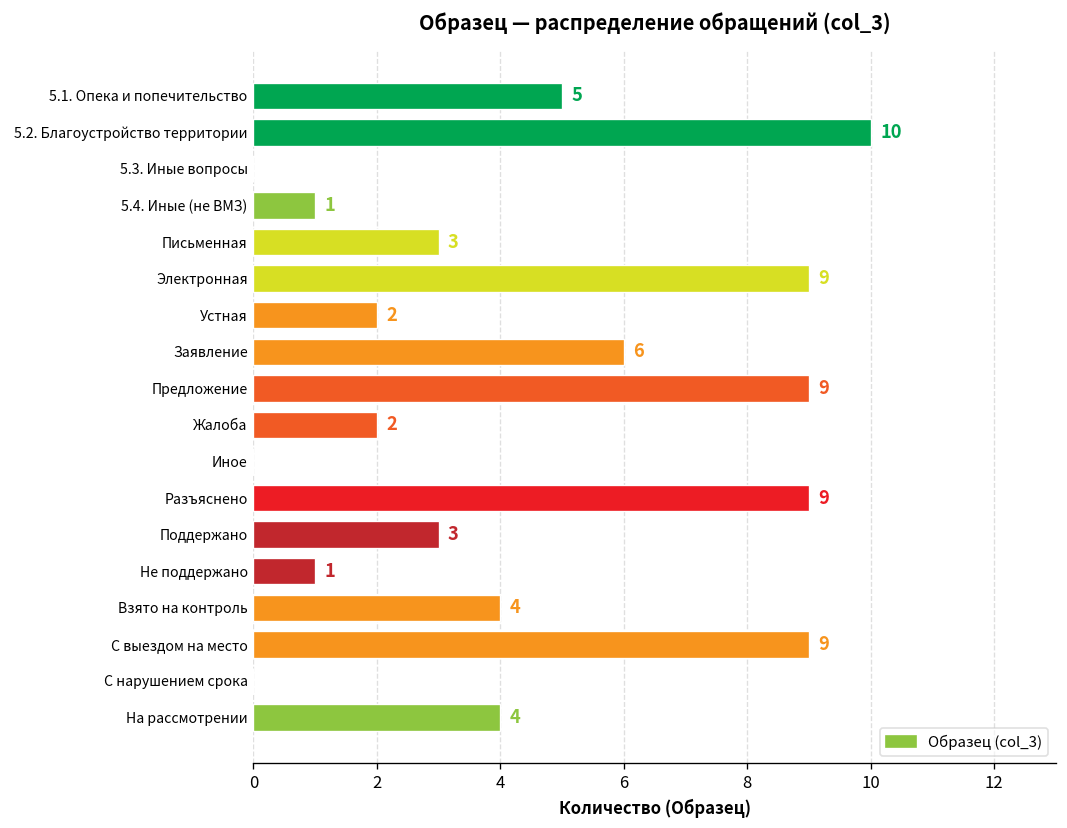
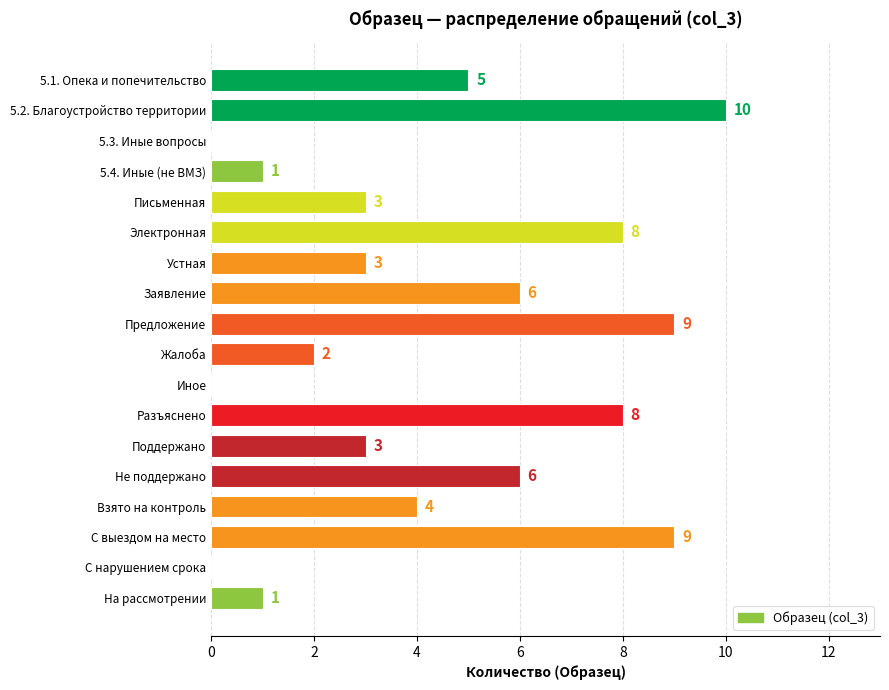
Электронная: 9 -> 8
Устная: 2 -> 3
Разъяснено: 9 -> 8
Не поддержано: 1 -> 6
На рассмотрении: 4 -> 1
